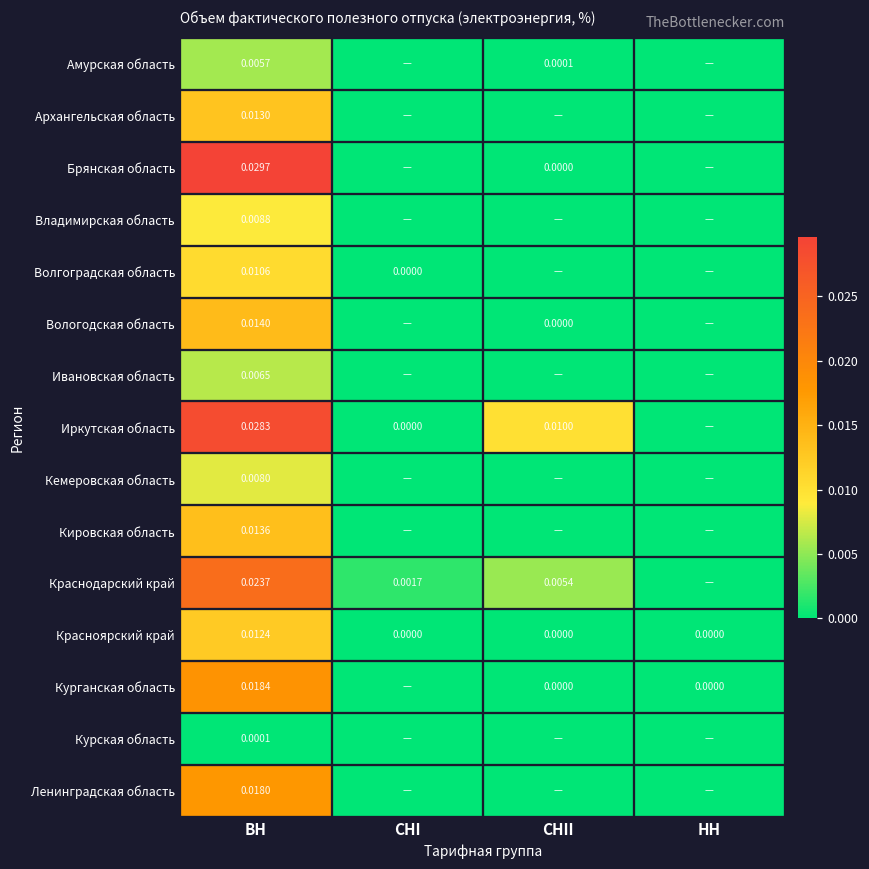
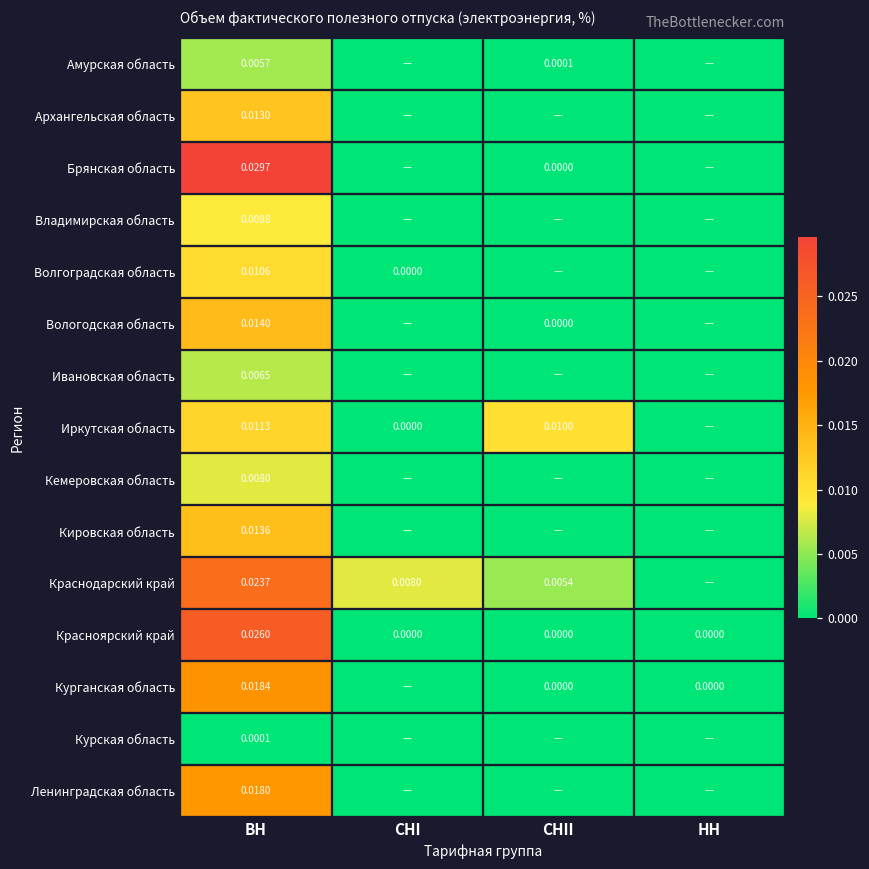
Иркутская область, ВН: 0.0283 -> 0.0113
Краснодарский край, СНI: 0.0017 -> 0.0080
Красноярский край, ВН: 0.0124 -> 0.0260
